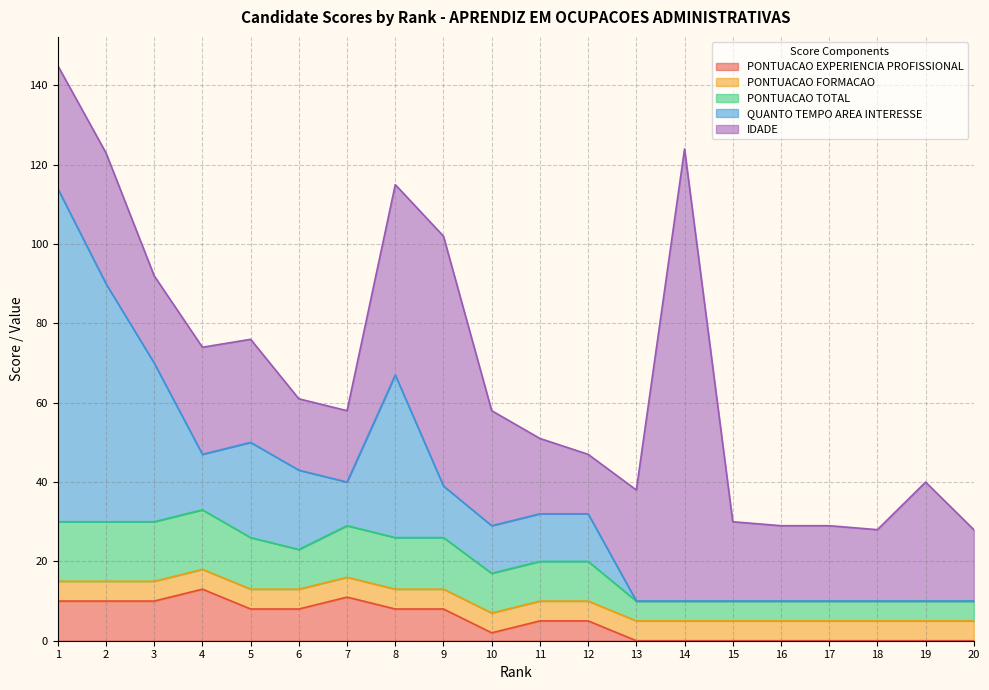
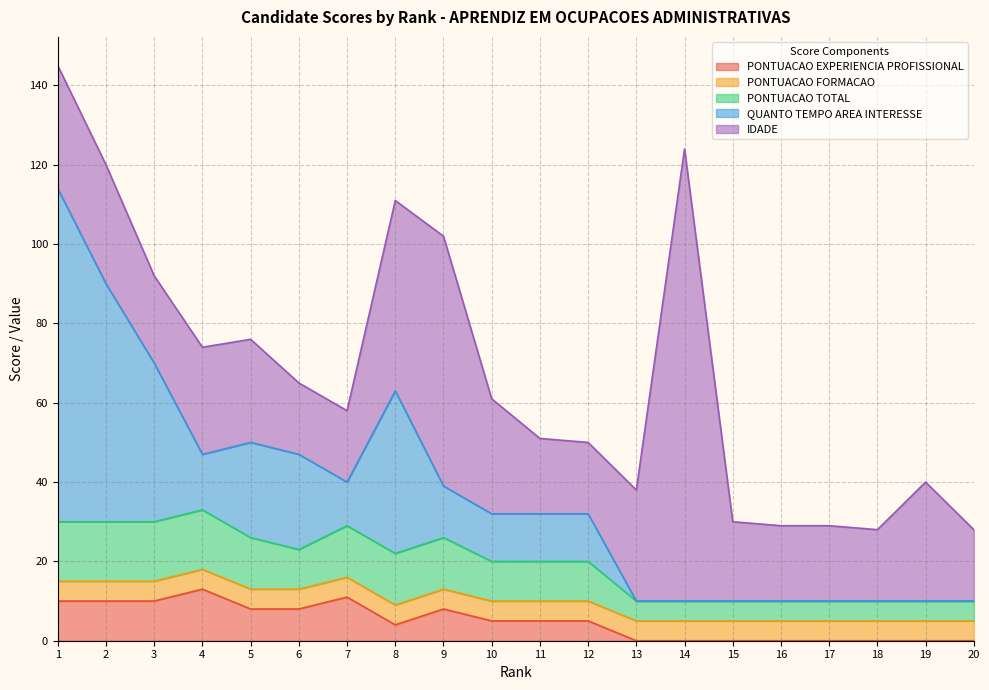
IDADE, 2: 33 -> 30
QUANTO TEMPO AREA INTERESSE, 6: 20 -> 24
PONTUACAO EXPERIENCIA PROFISSIONAL, 8: 8 -> 4
PONTUACAO EXPERIENCIA PROFISSIONAL, 10: 2 -> 5
IDADE, 12: 15 -> 18
